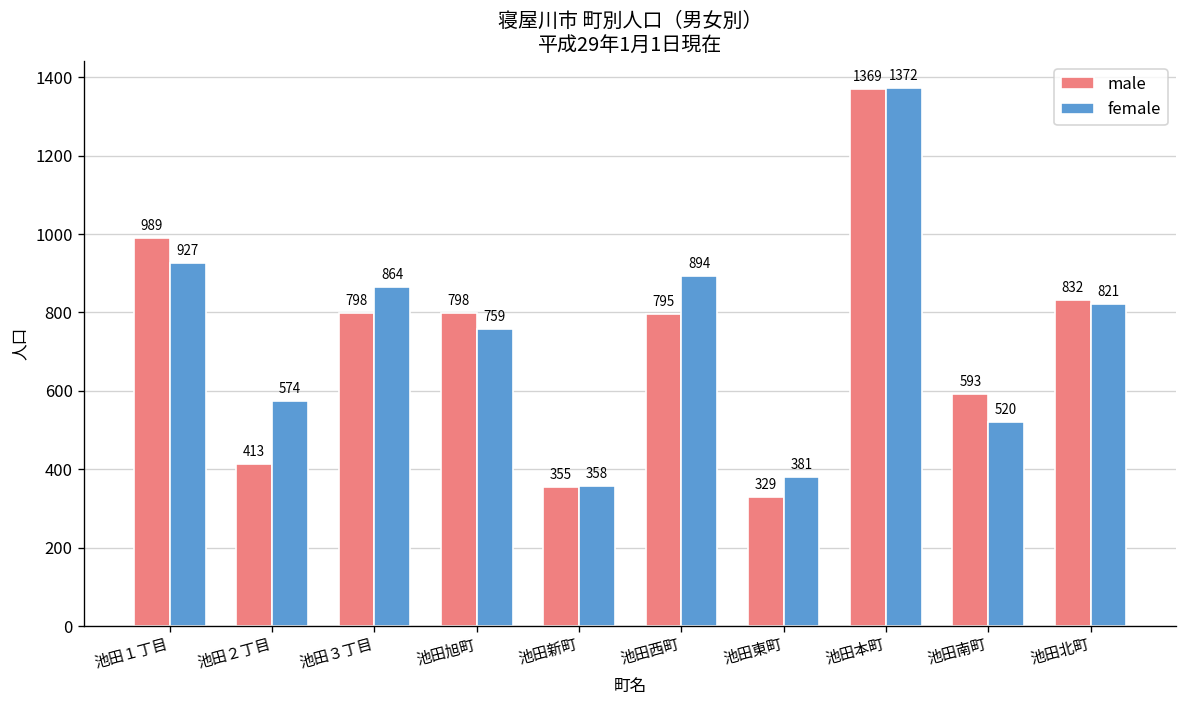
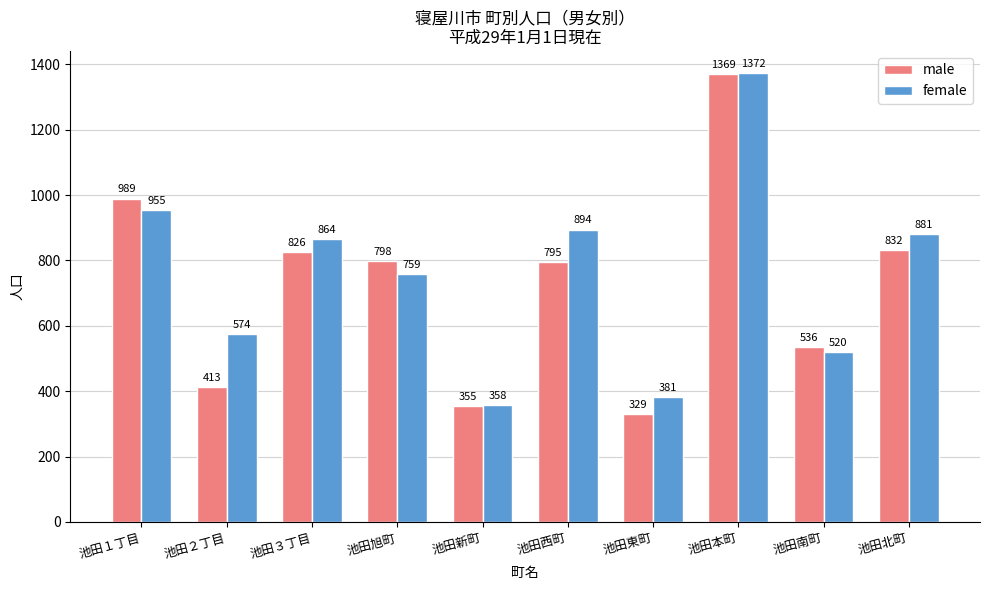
female, 池田１丁目: 927 -> 955
male, 池田３丁目: 798 -> 826
male, 池田南町: 593 -> 536
female, 池田北町: 821 -> 881
